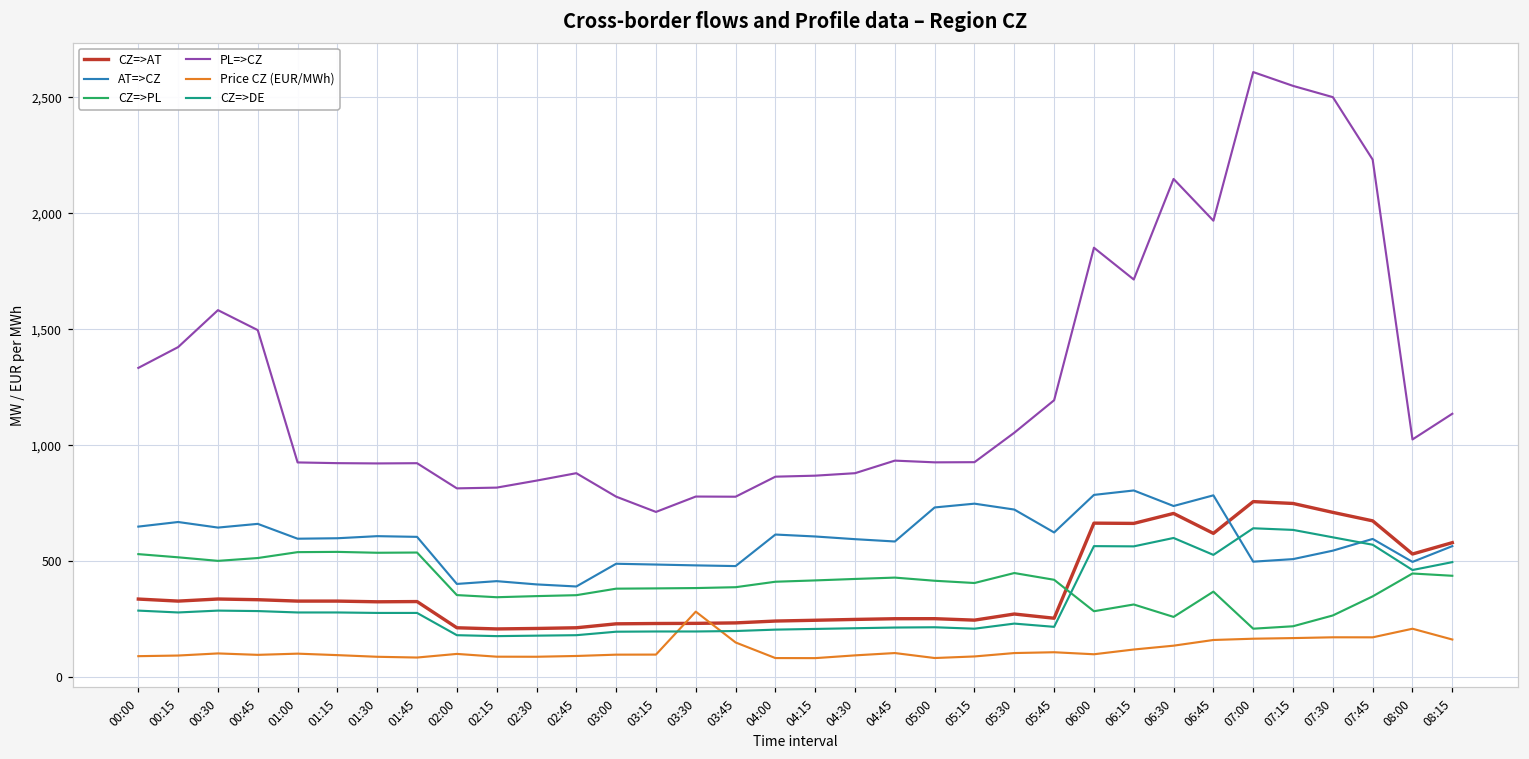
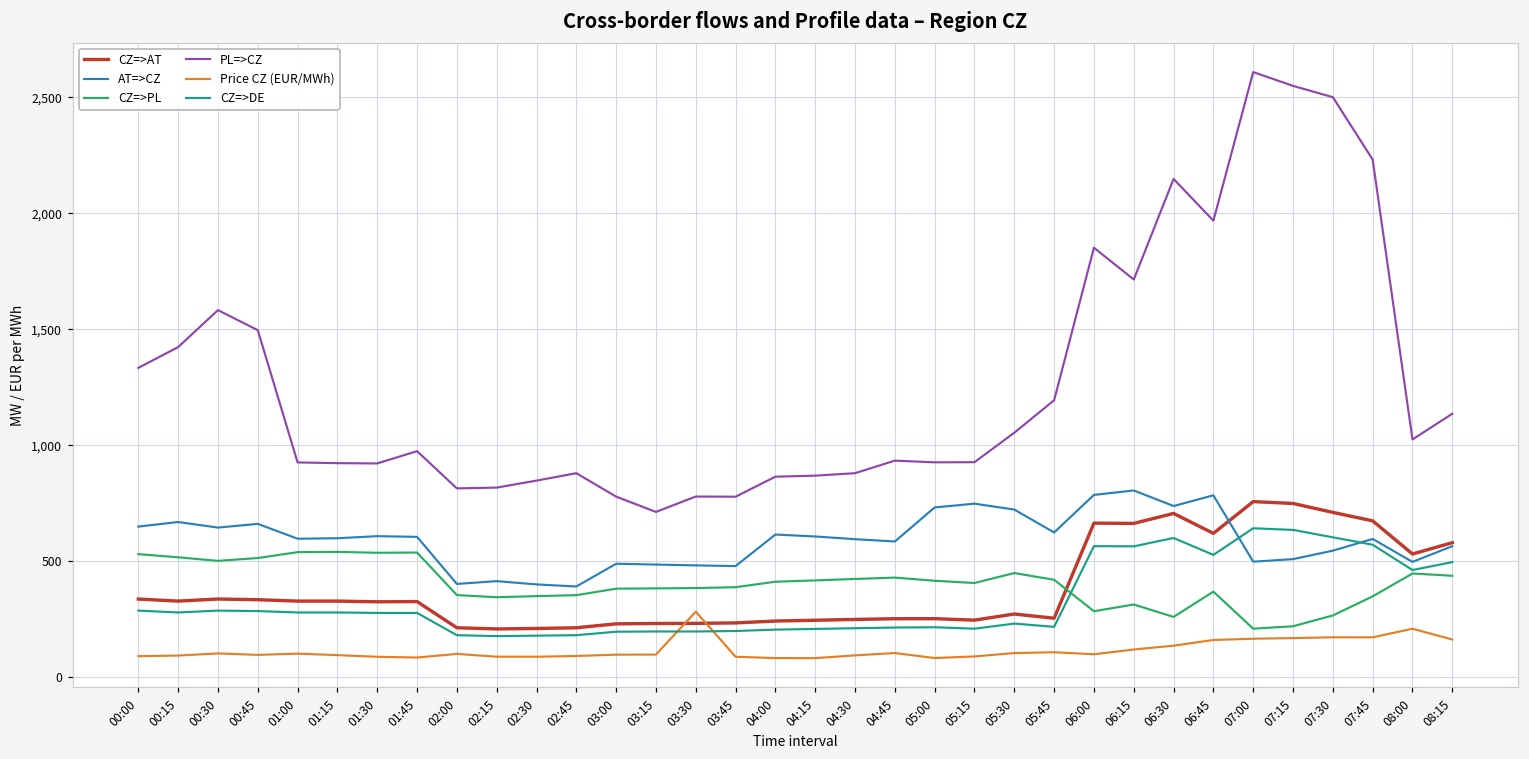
PL=>CZ, 01:45: 920 -> 970
Price CZ (EUR/MWh), 03:45: 150 -> 90
